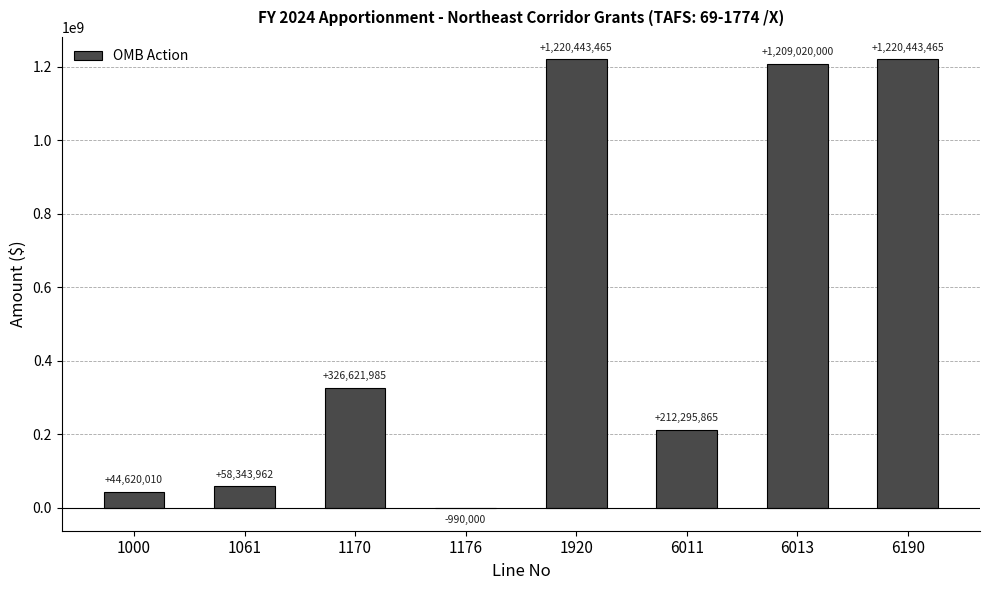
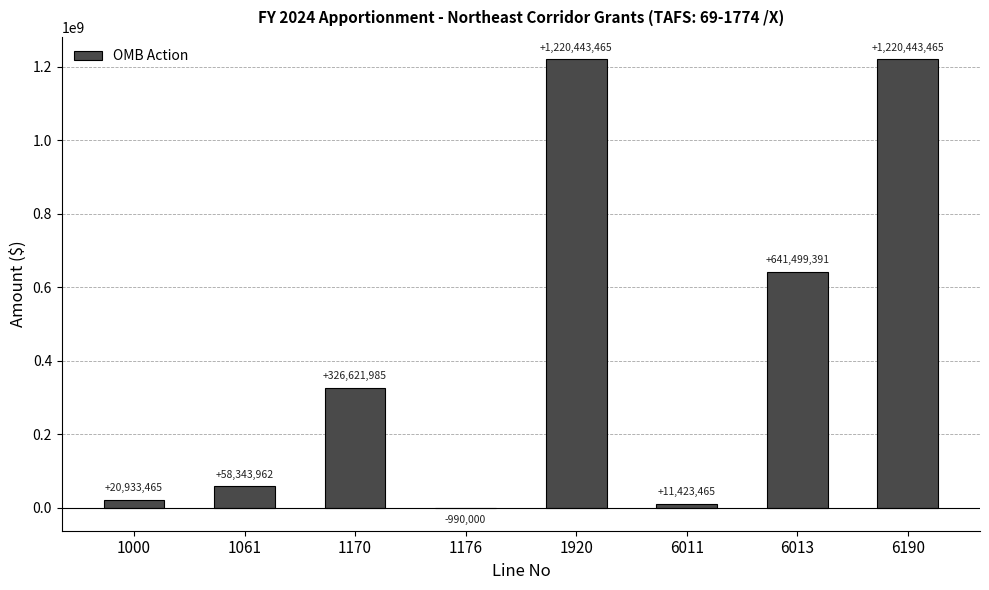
1000: +44,620,010 -> +20,933,465
6011: +212,295,865 -> +11,423,465
6013: +1,209,020,000 -> +641,499,391
